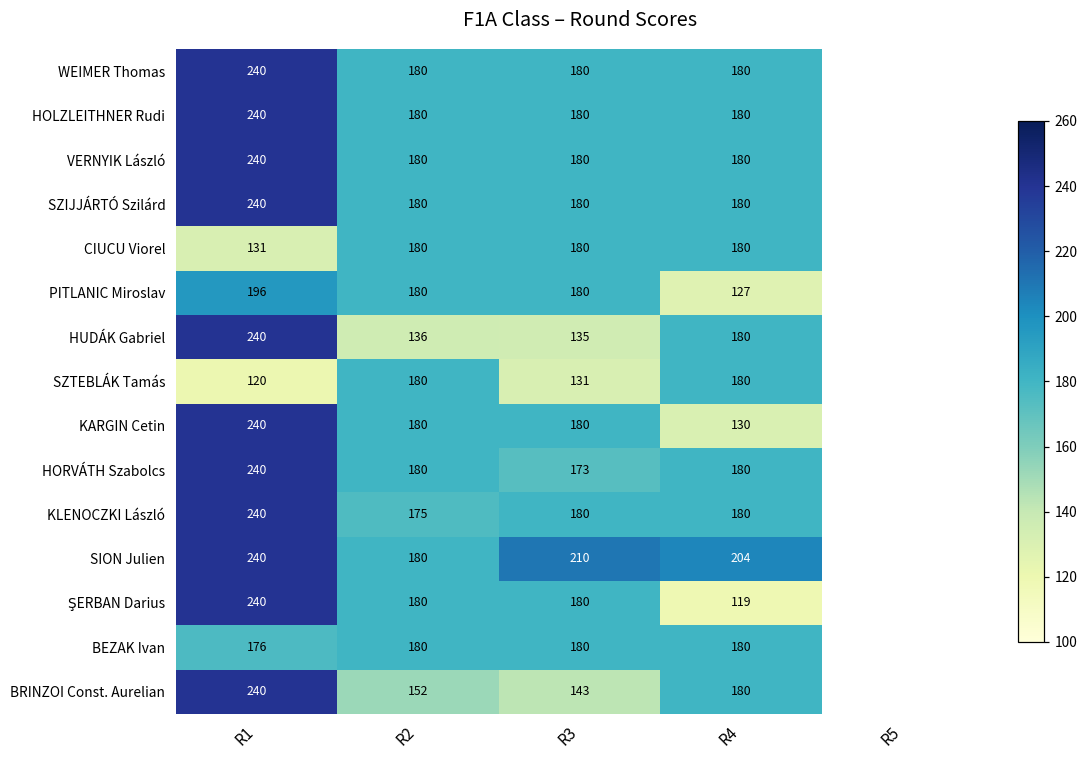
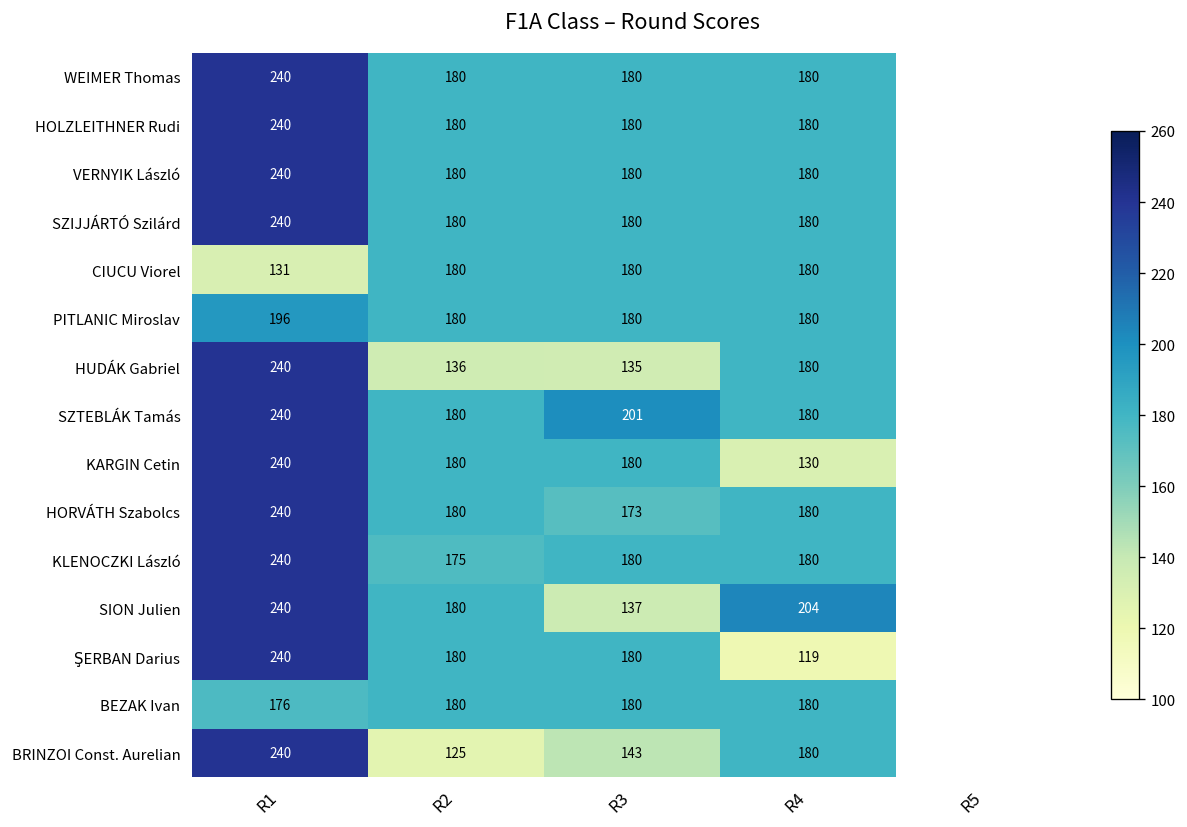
PITLANIC Miroslav, R4: 127 -> 180
SZTEBLÁK Tamás, R1: 120 -> 240
SZTEBLÁK Tamás, R3: 131 -> 201
SION Julien, R3: 210 -> 137
BRINZOI Const. Aurelian, R2: 152 -> 125
